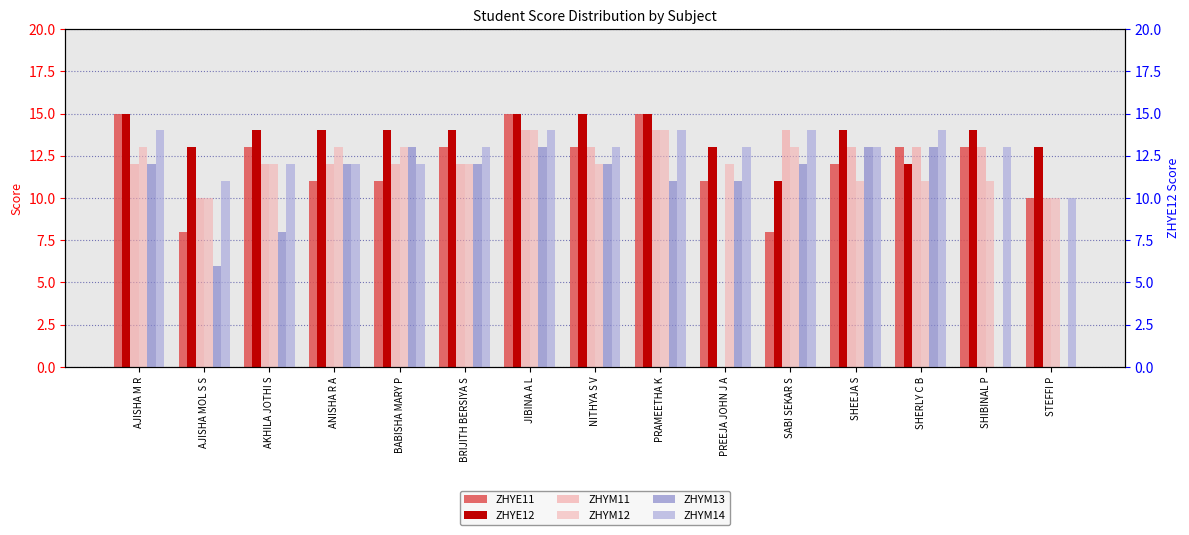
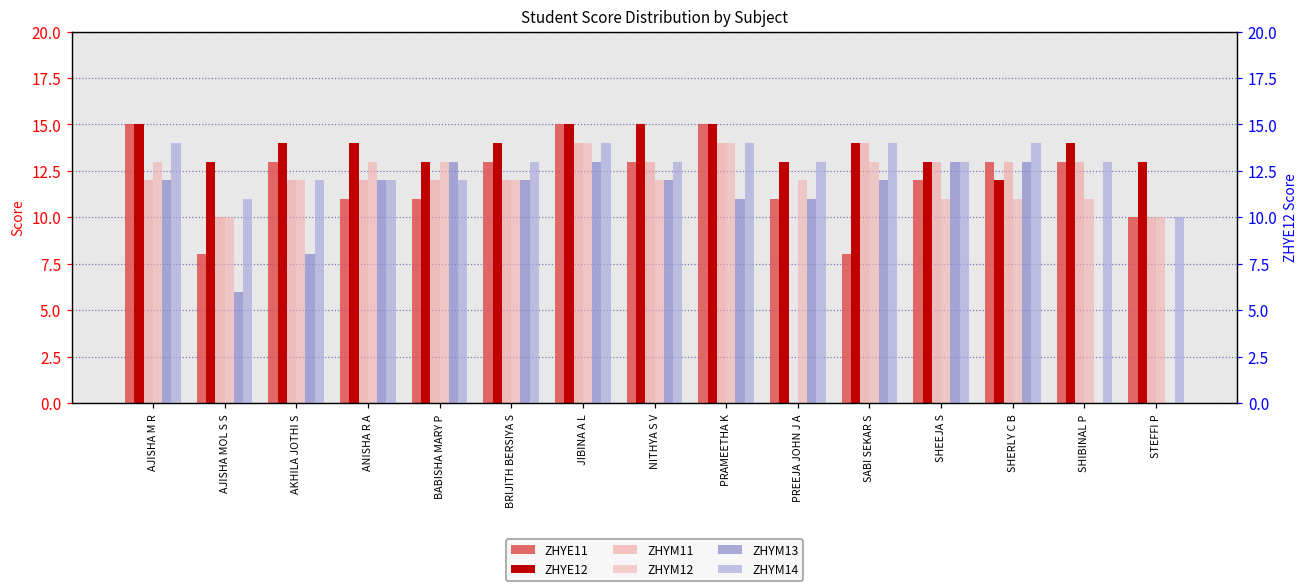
ZHYE12, BABISHA MARY P: 14 -> 13
ZHYE12, SABI SEKAR S: 11 -> 14
ZHYE12, SHEEJA S: 14 -> 13
